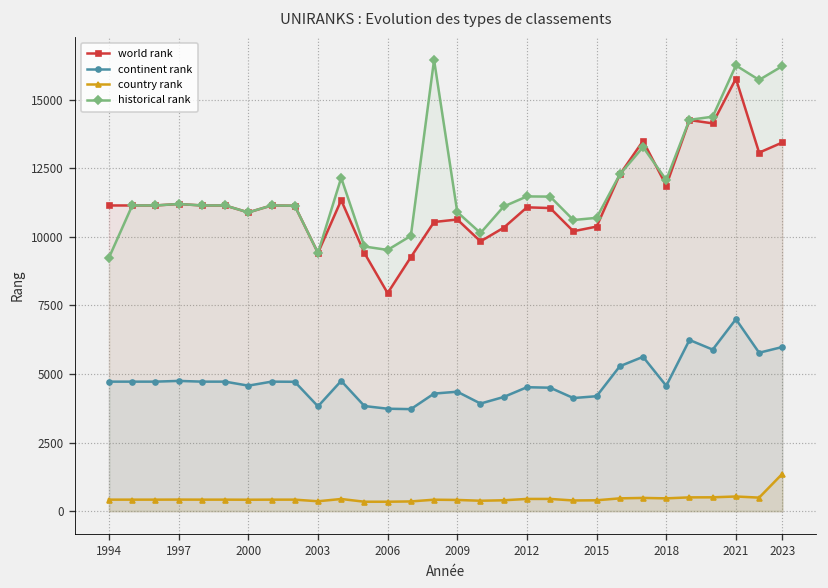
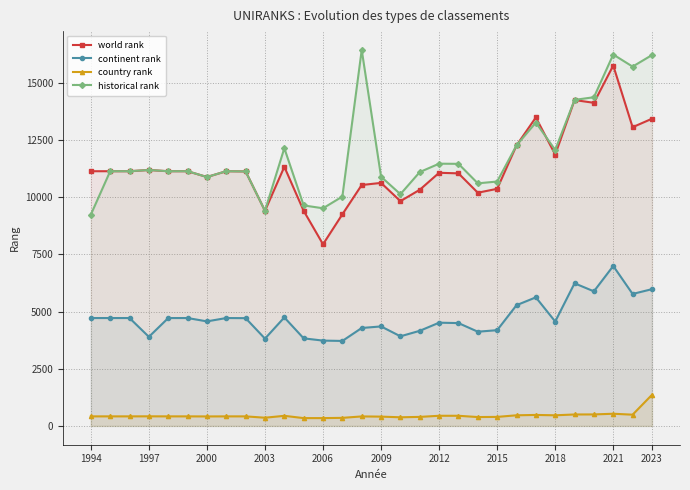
continent rank, 1997: 4700 -> 3900
